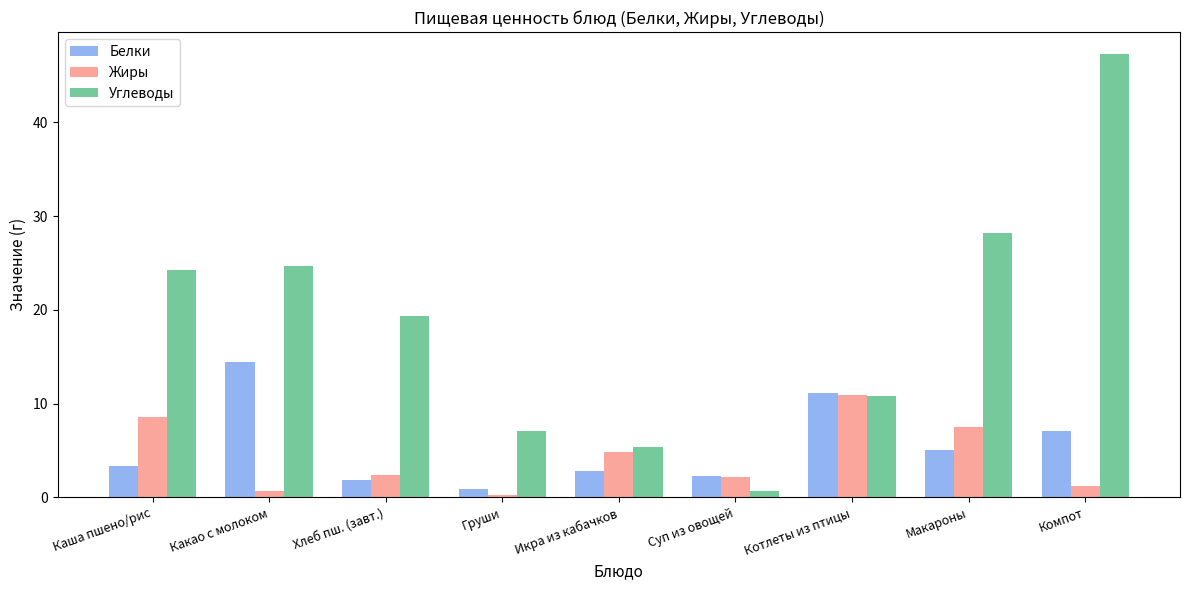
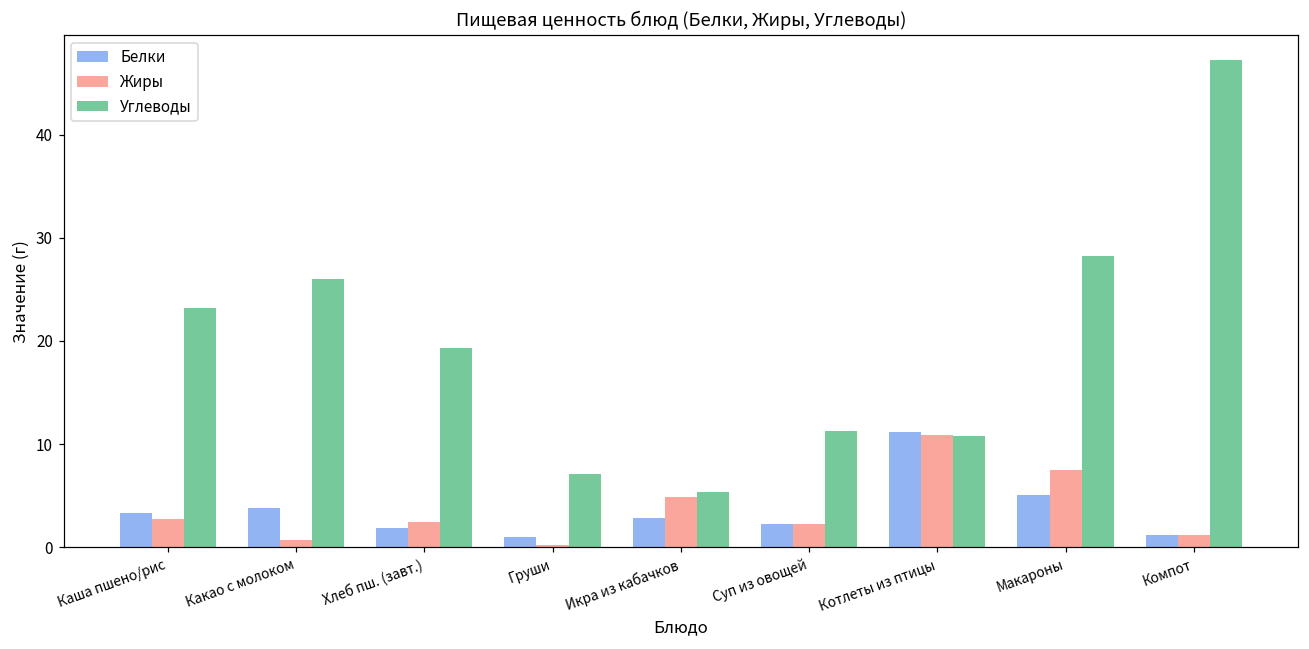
Жиры, Каша пшено/рис: 9 -> 3
Углеводы, Каша пшено/рис: 24 -> 23
Белки, Какао с молоком: 14 -> 4
Углеводы, Какао с молоком: 25 -> 26
Углеводы, Суп из овощей: 1 -> 11
Белки, Компот: 7 -> 1
